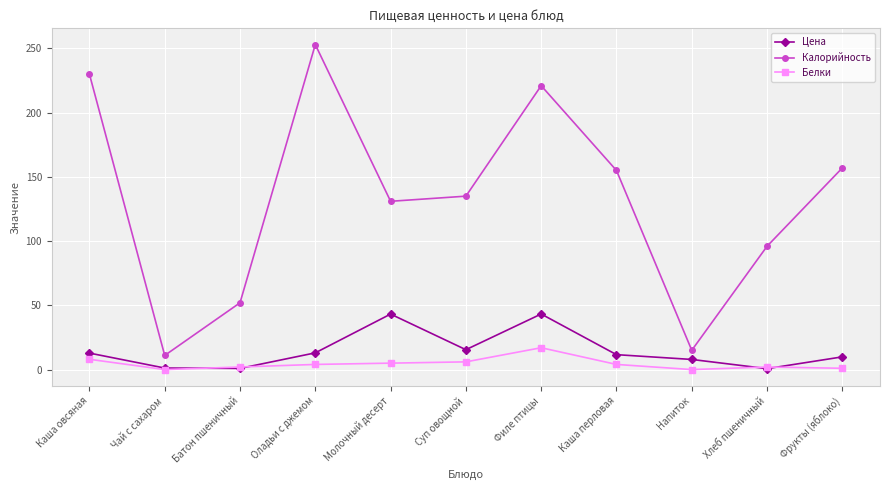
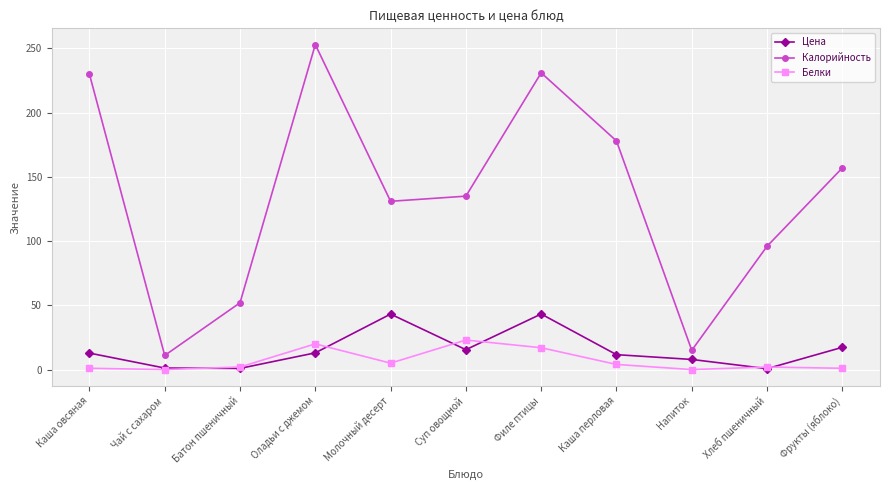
Белки, Каша овсяная: 8 -> 1
Белки, Оладьи с джемом: 4 -> 20
Белки, Суп овощной: 6 -> 23
Калорийность, Филе птицы: 221 -> 231
Калорийность, Каша перловая: 155 -> 178
Цена, Фрукты (яблоко): 10 -> 17
